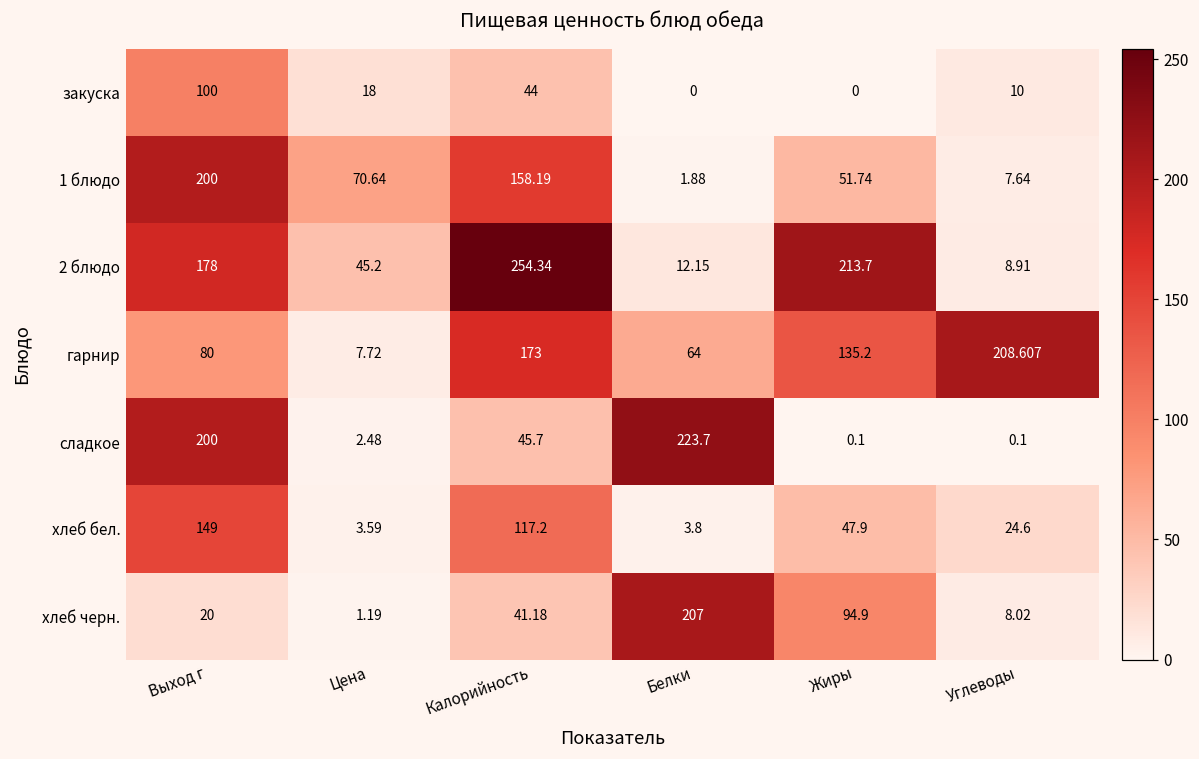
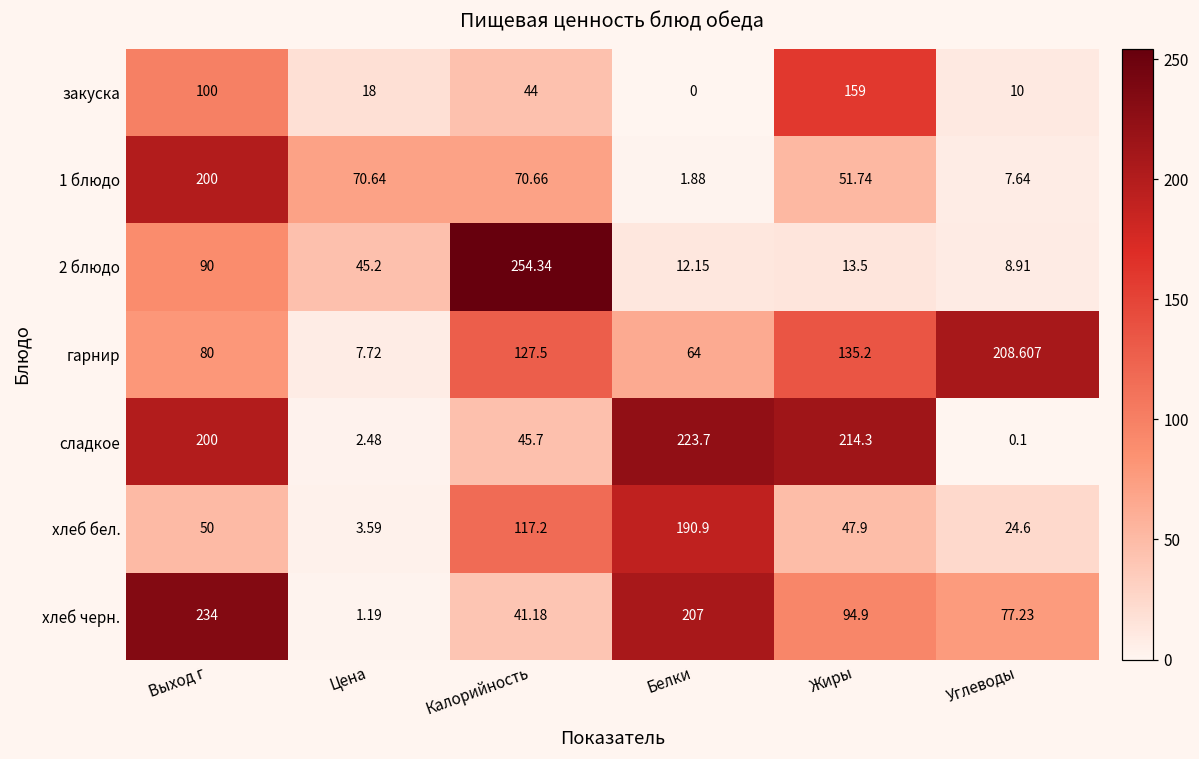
закуска, Жиры: 0 -> 159
1 блюдо, Калорийность: 158.19 -> 70.66
2 блюдо, Выход г: 178 -> 90
2 блюдо, Жиры: 213.7 -> 13.5
гарнир, Калорийность: 173 -> 127.5
сладкое, Жиры: 0.1 -> 214.3
хлеб бел., Выход г: 149 -> 50
хлеб бел., Белки: 3.8 -> 190.9
хлеб черн., Выход г: 20 -> 234
хлеб черн., Углеводы: 8.02 -> 77.23
